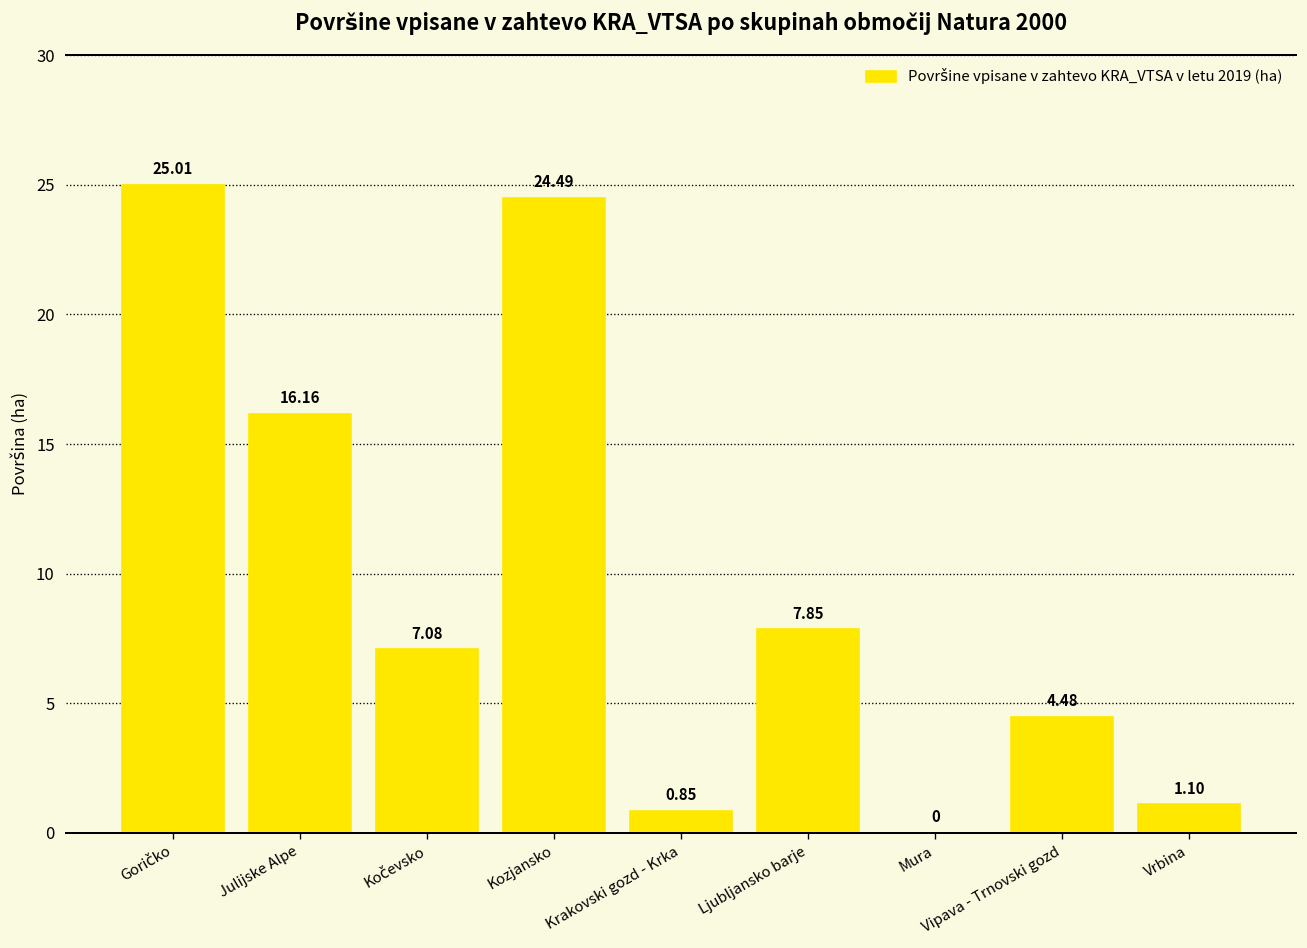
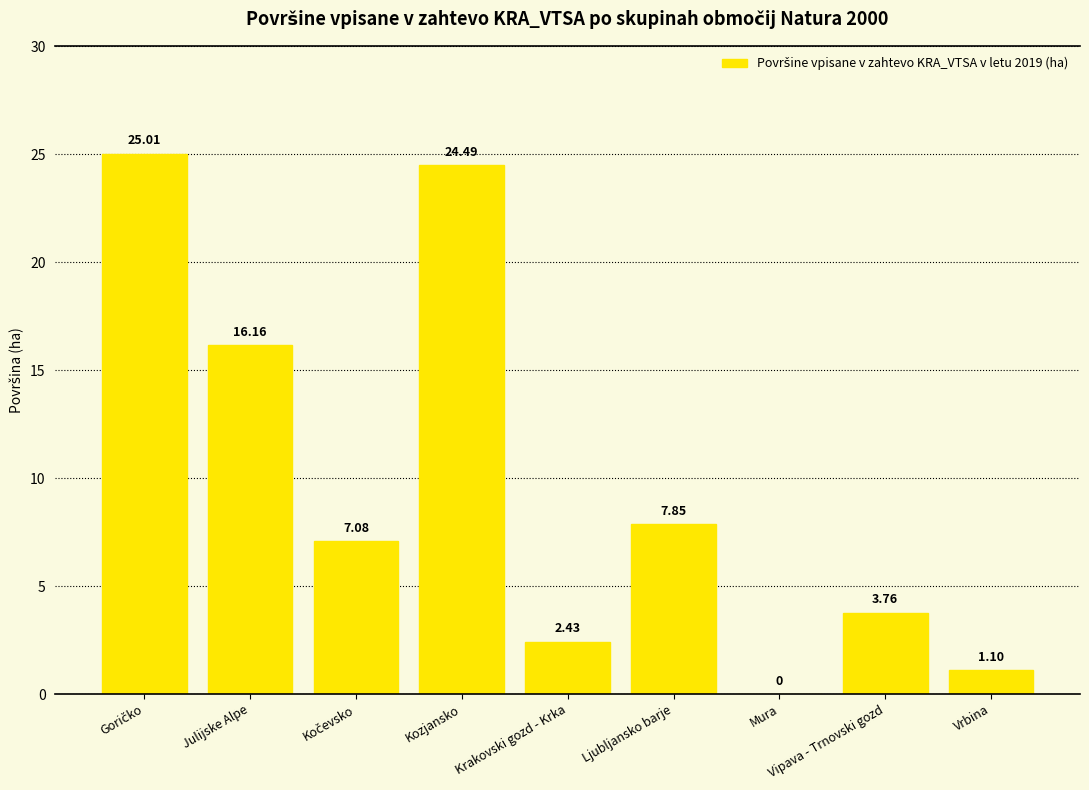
Krakovski gozd - Krka: 0.85 -> 2.43
Vipava - Trnovski gozd: 4.48 -> 3.76
